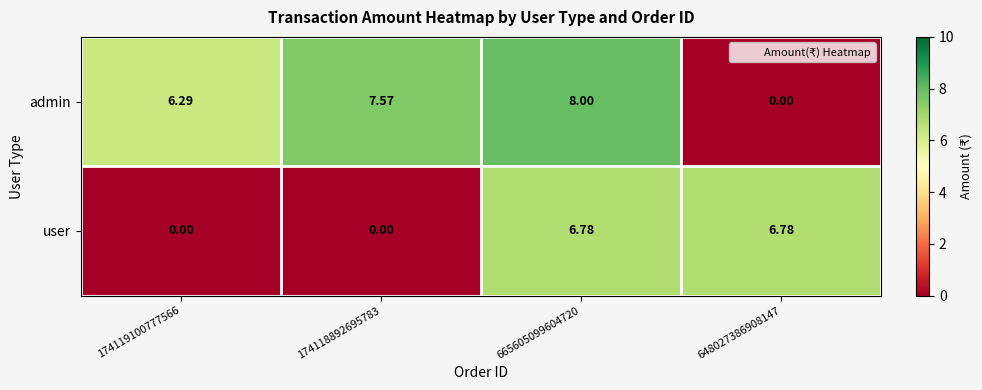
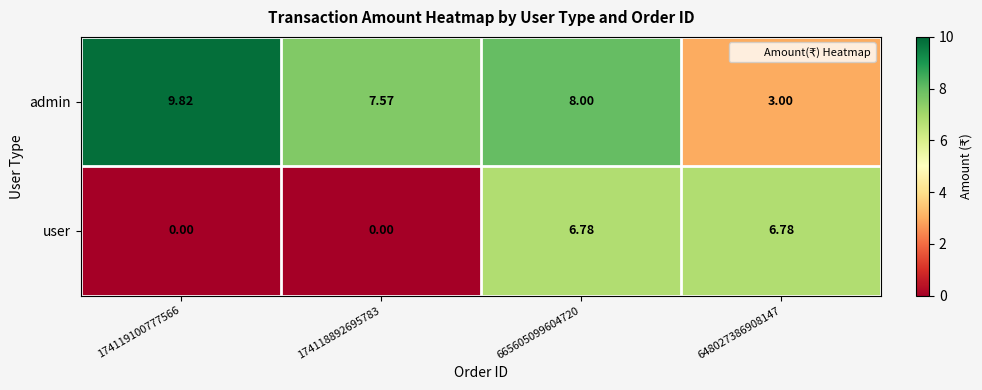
admin, 174119100777566: 6.29 -> 9.82
admin, 648027386908147: 0.00 -> 3.00
